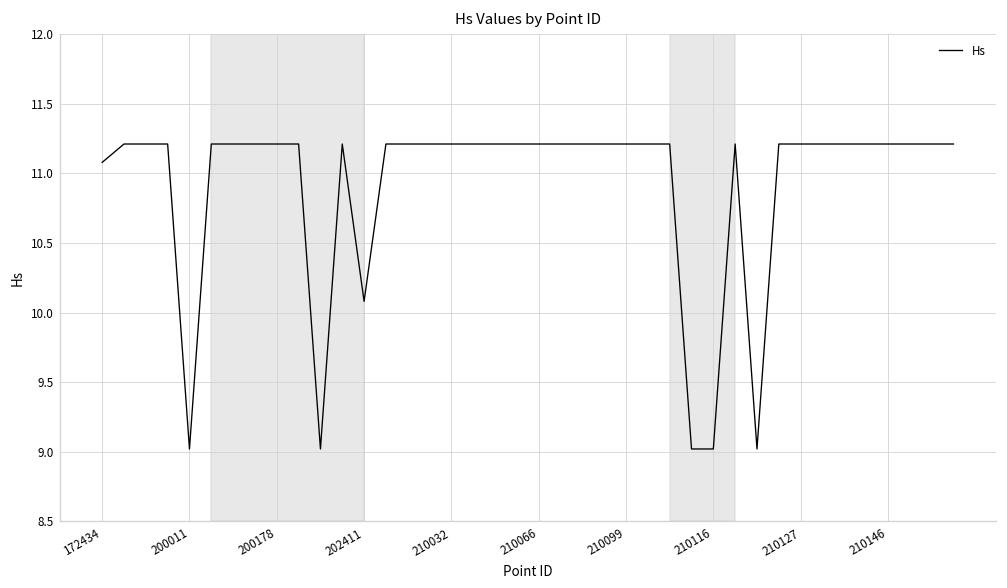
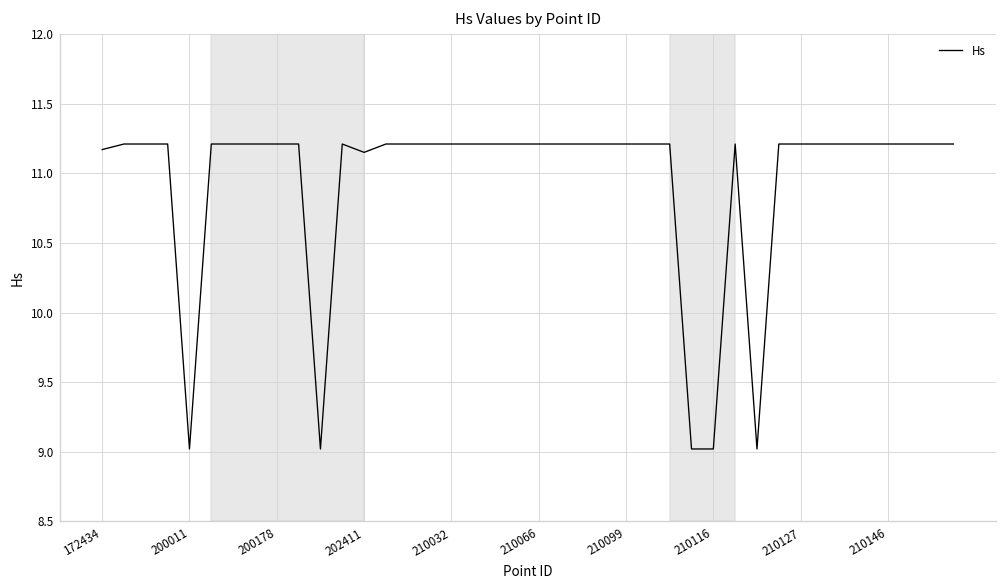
172434: 11.08 -> 11.17
202411: 10.08 -> 11.15
